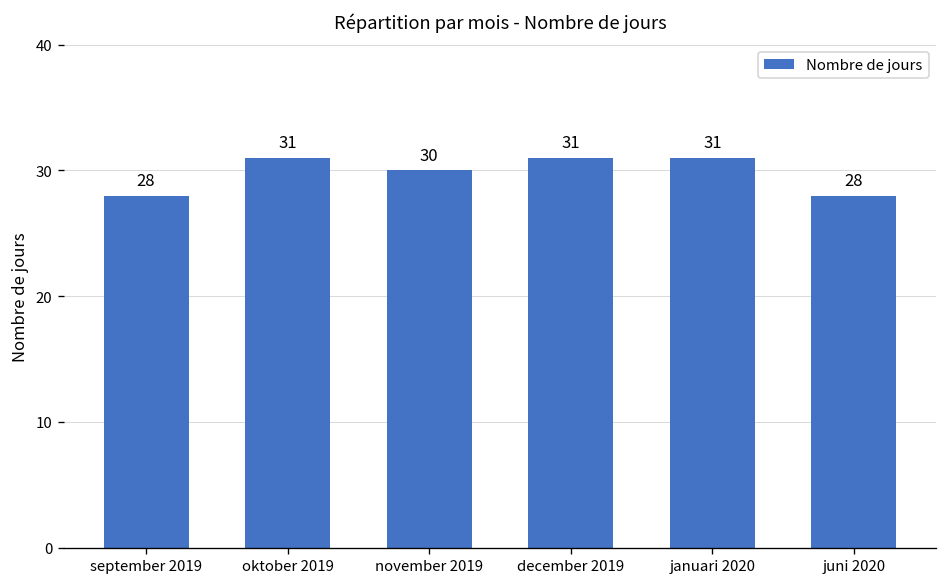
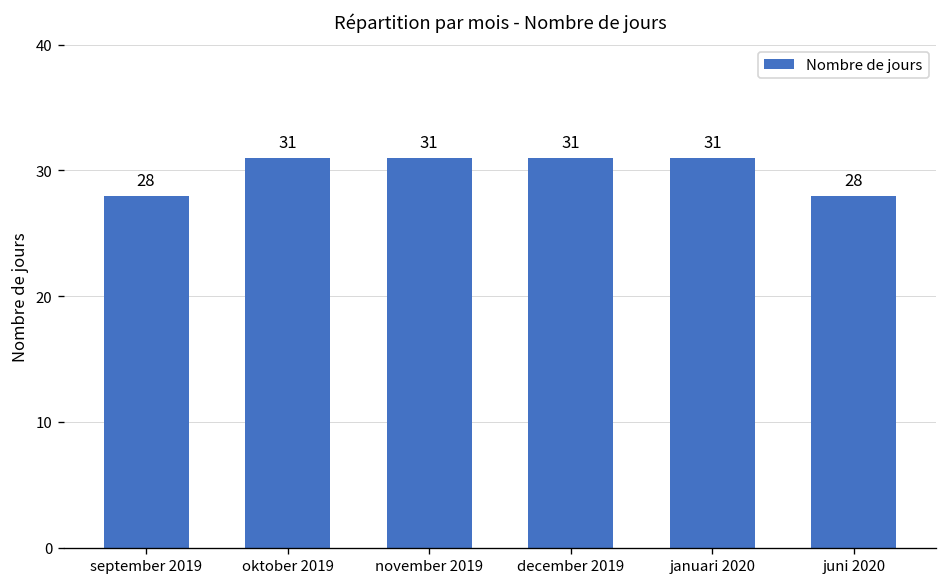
november 2019: 30 -> 31
